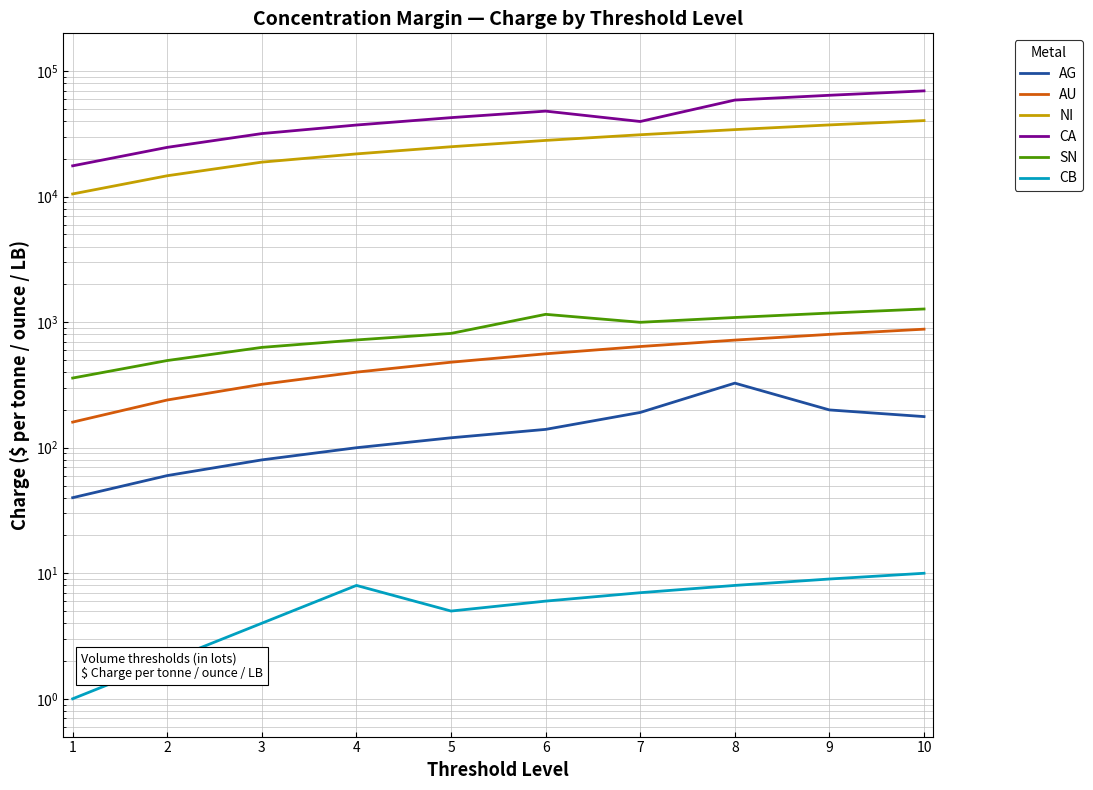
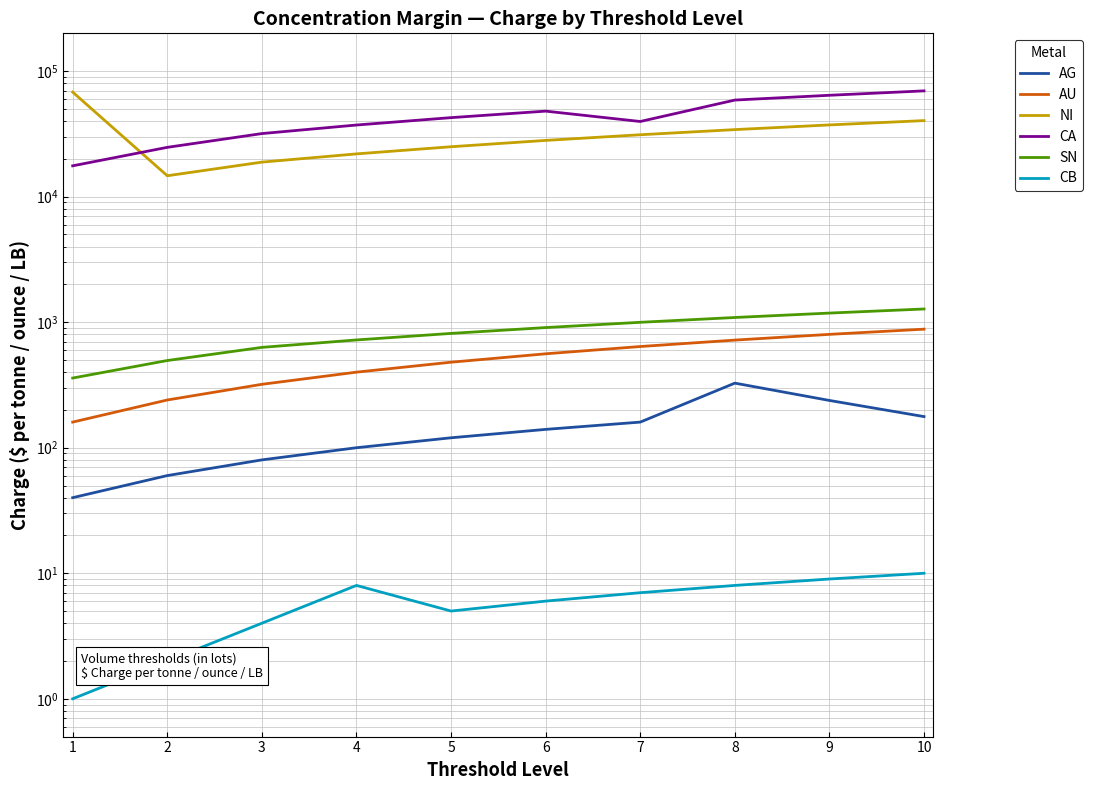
NI, 1: 11000 -> 70000
SN, 6: 1200 -> 900
AG, 7: 190 -> 160
AG, 9: 200 -> 240
